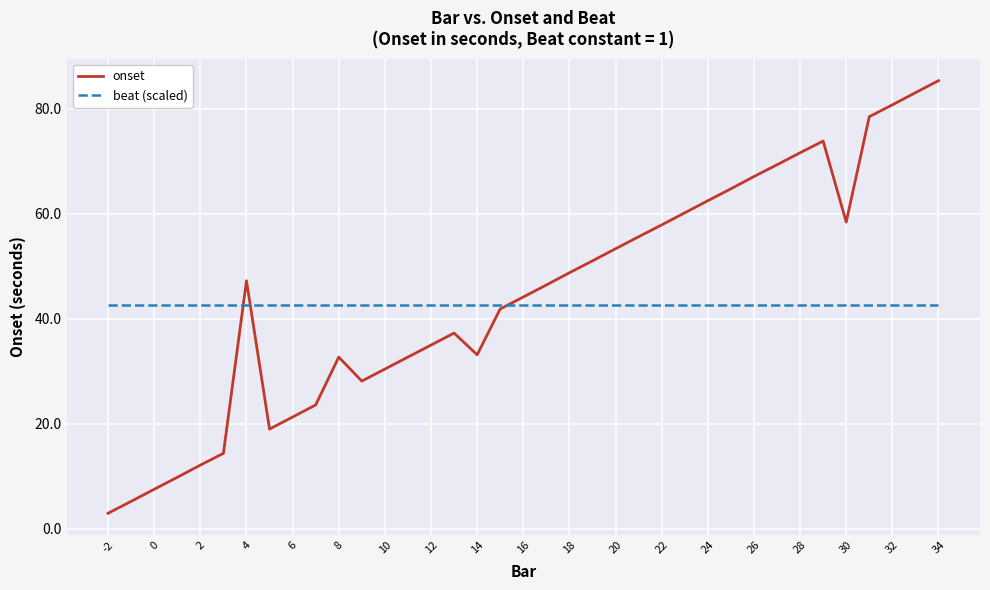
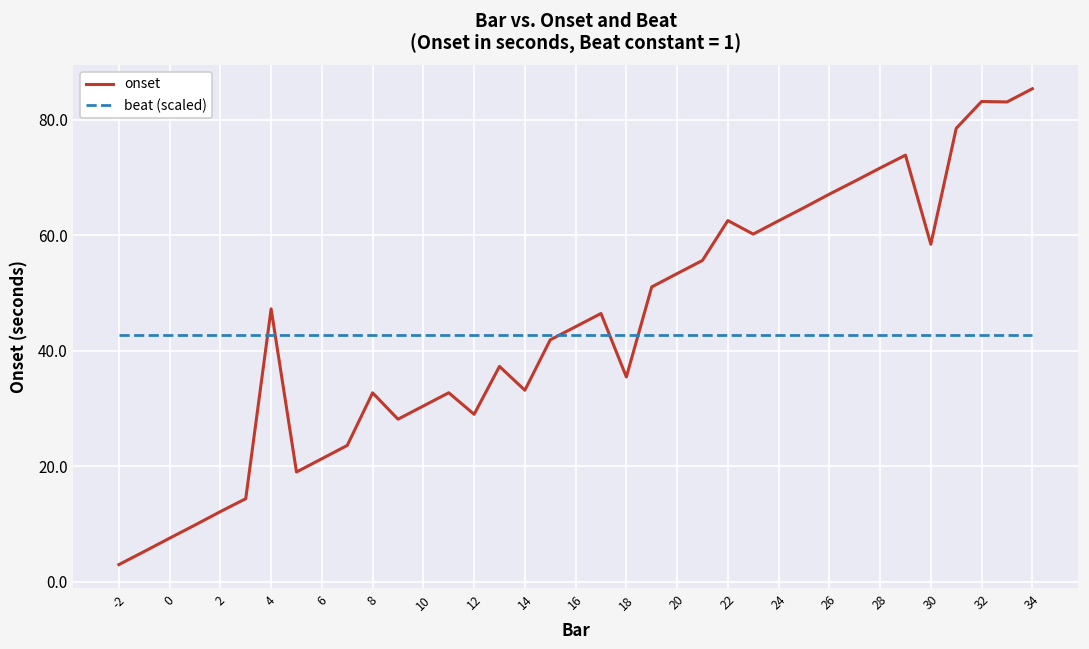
onset, 12: 35 -> 29
onset, 18: 49 -> 35
onset, 22: 58 -> 63
onset, 32: 81 -> 83
